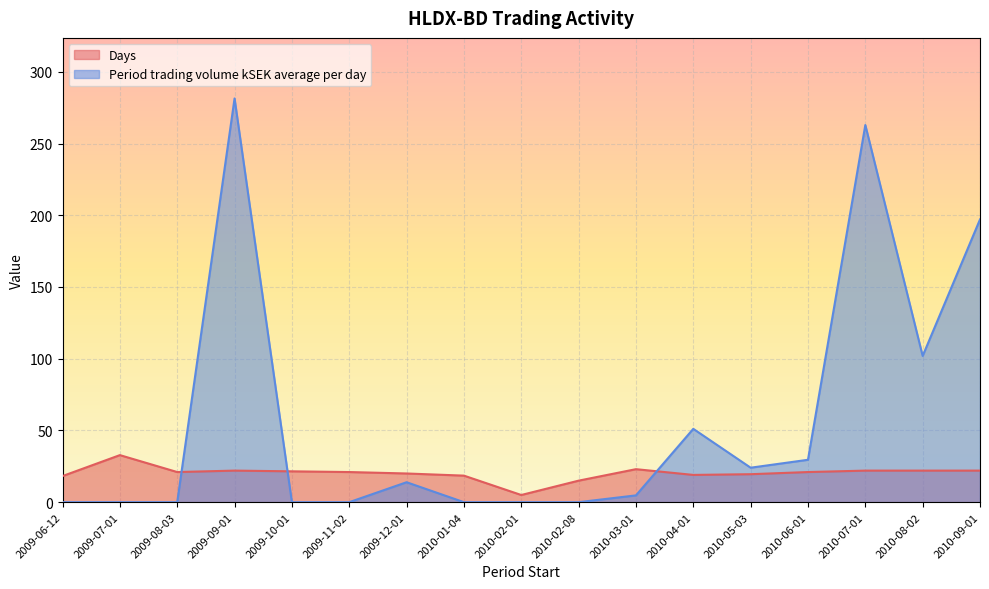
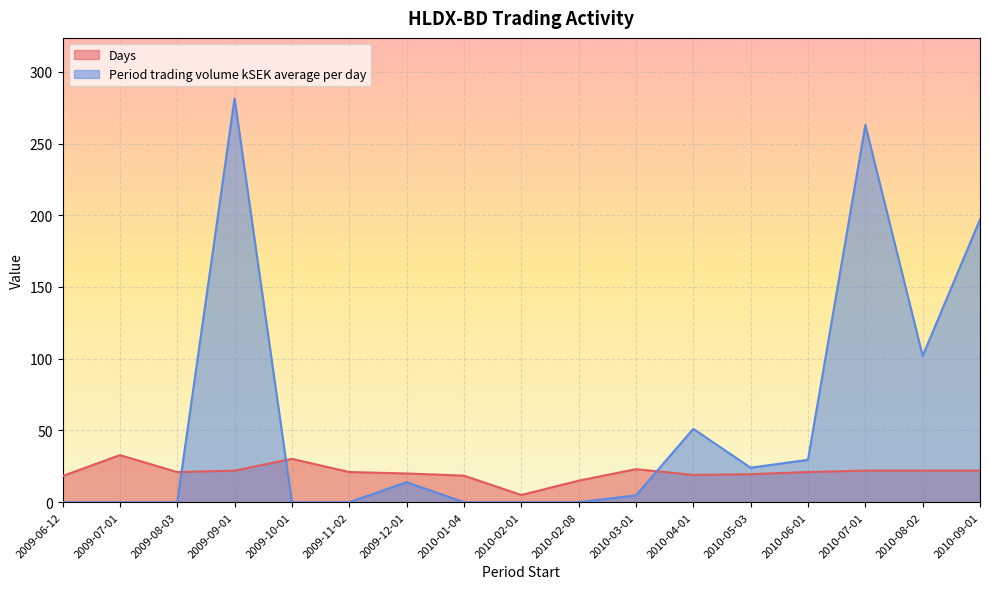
Days, 2009-10-01: 22 -> 30
